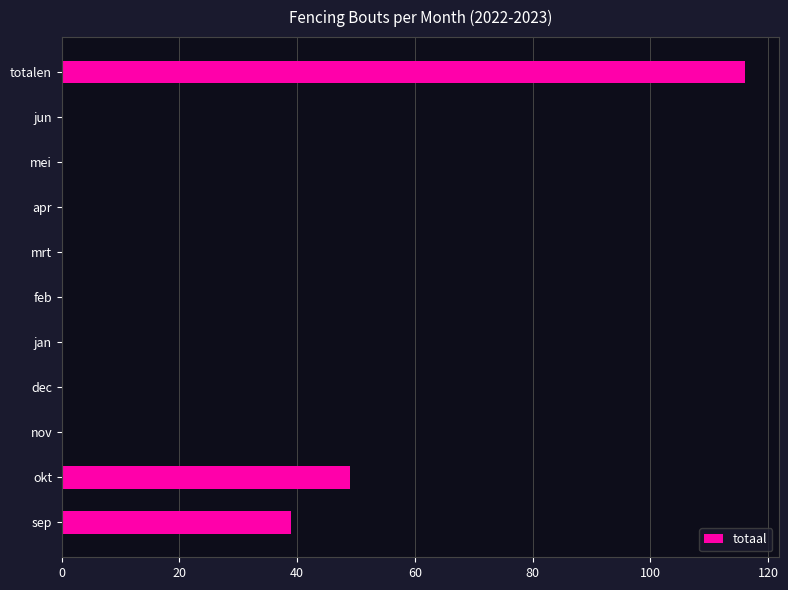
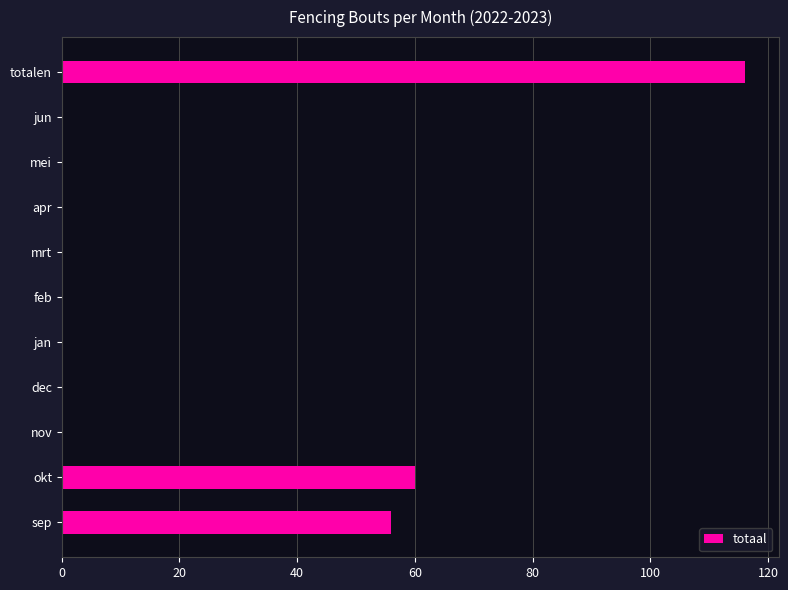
okt: 49 -> 60
sep: 39 -> 56
